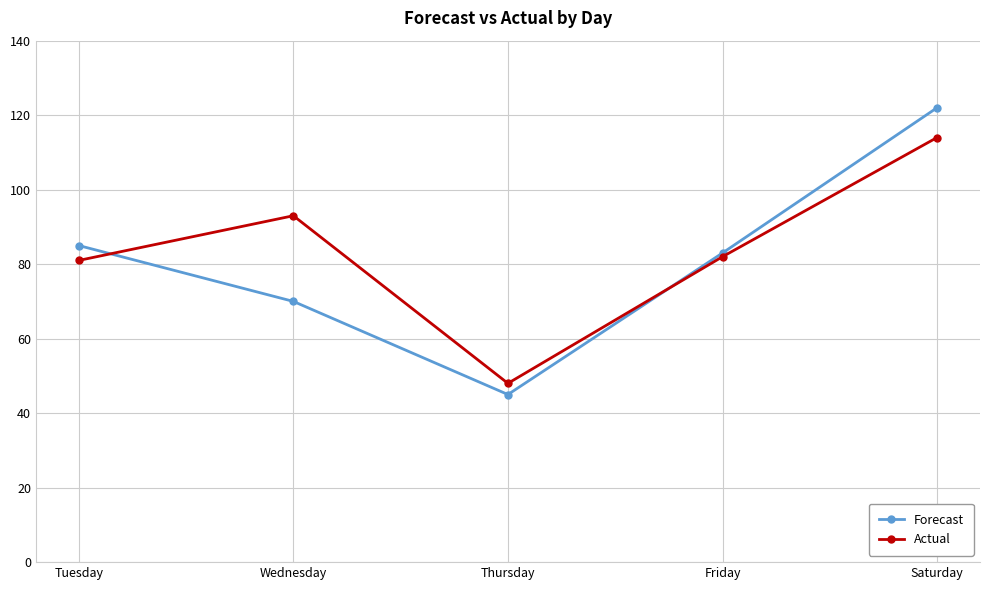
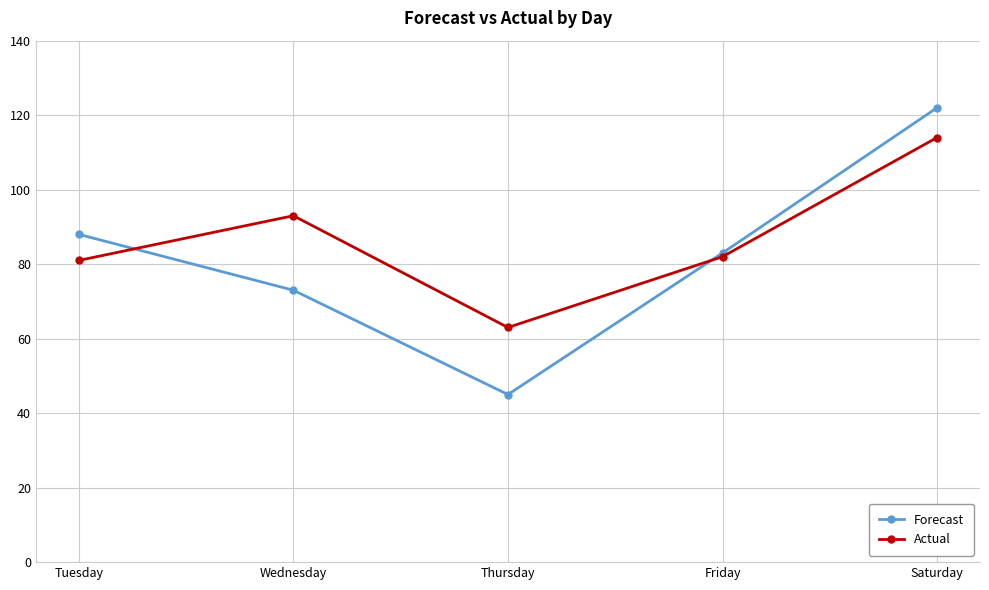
Forecast, Tuesday: 85 -> 88
Forecast, Wednesday: 70 -> 73
Actual, Thursday: 48 -> 63
